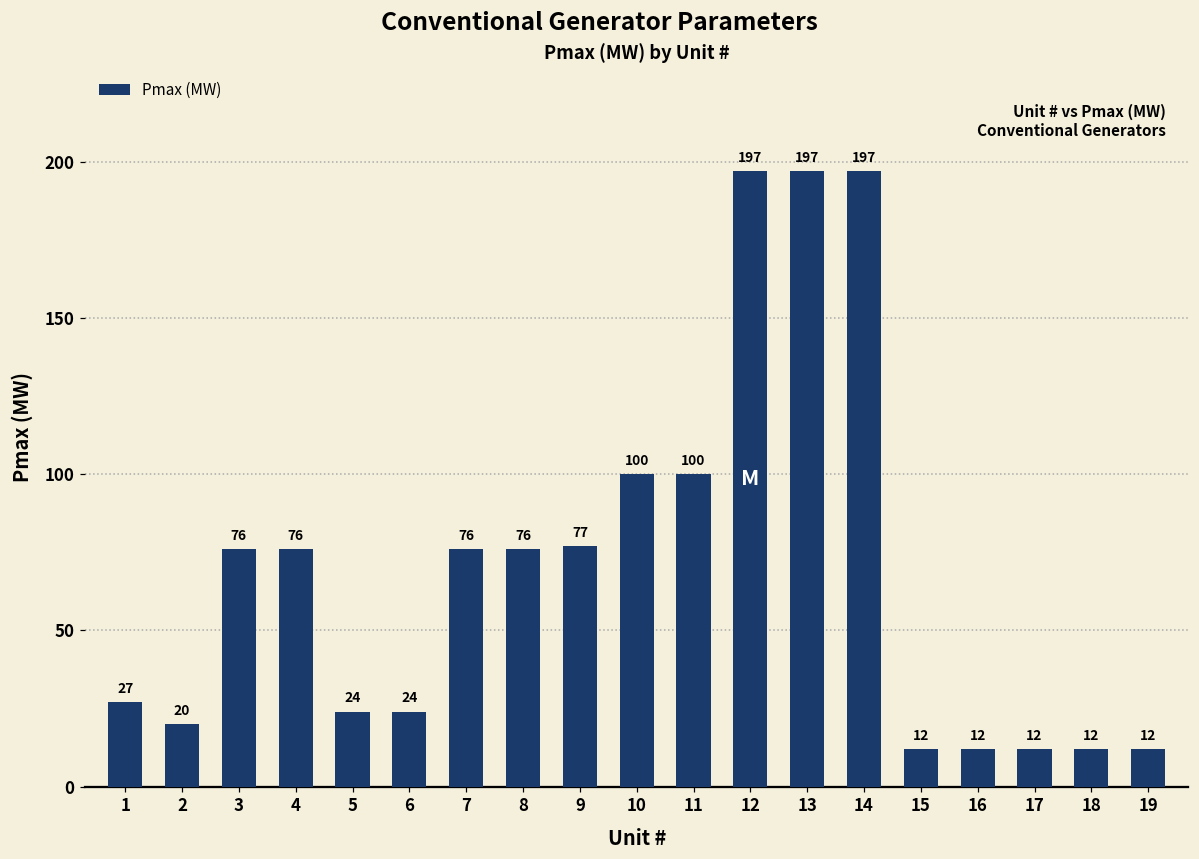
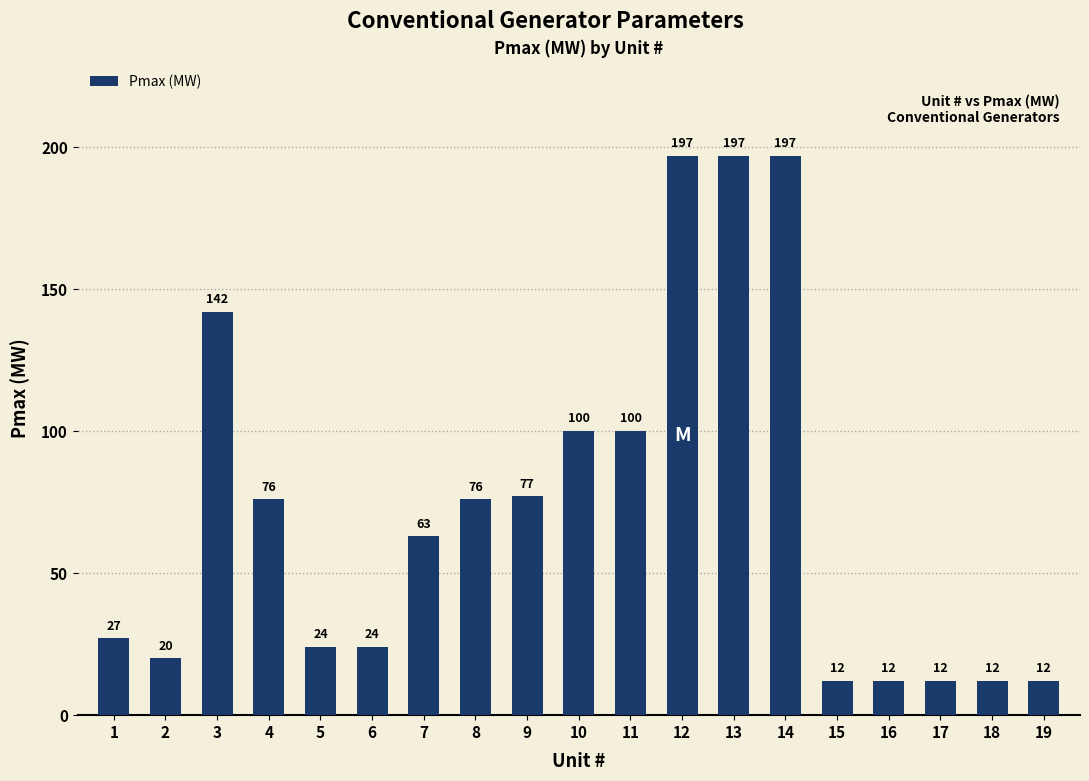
3: 76 -> 142
7: 76 -> 63
